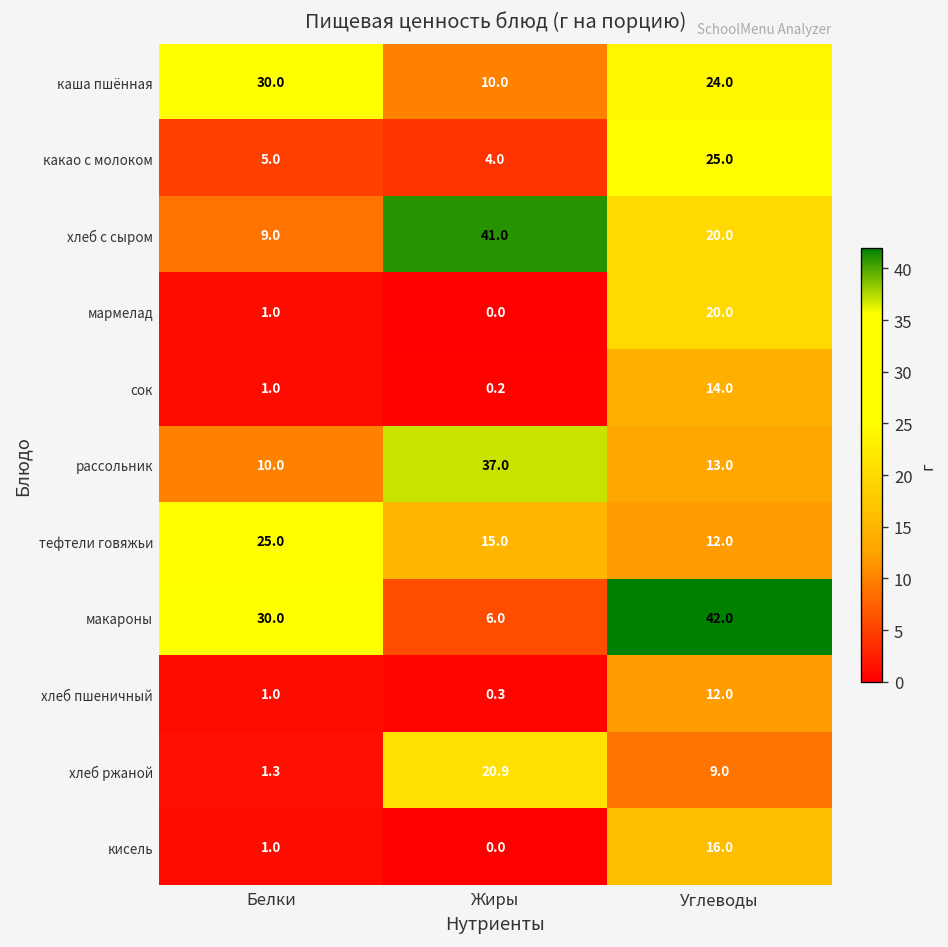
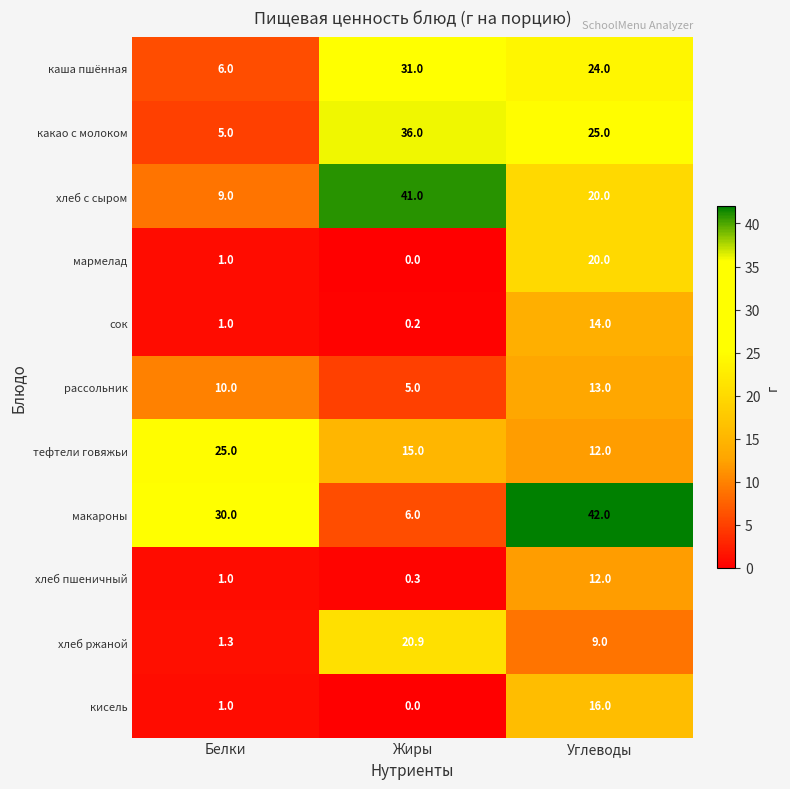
каша пшённая, Белки: 30.0 -> 6.0
каша пшённая, Жиры: 10.0 -> 31.0
какао с молоком, Жиры: 4.0 -> 36.0
рассольник, Жиры: 37.0 -> 5.0
